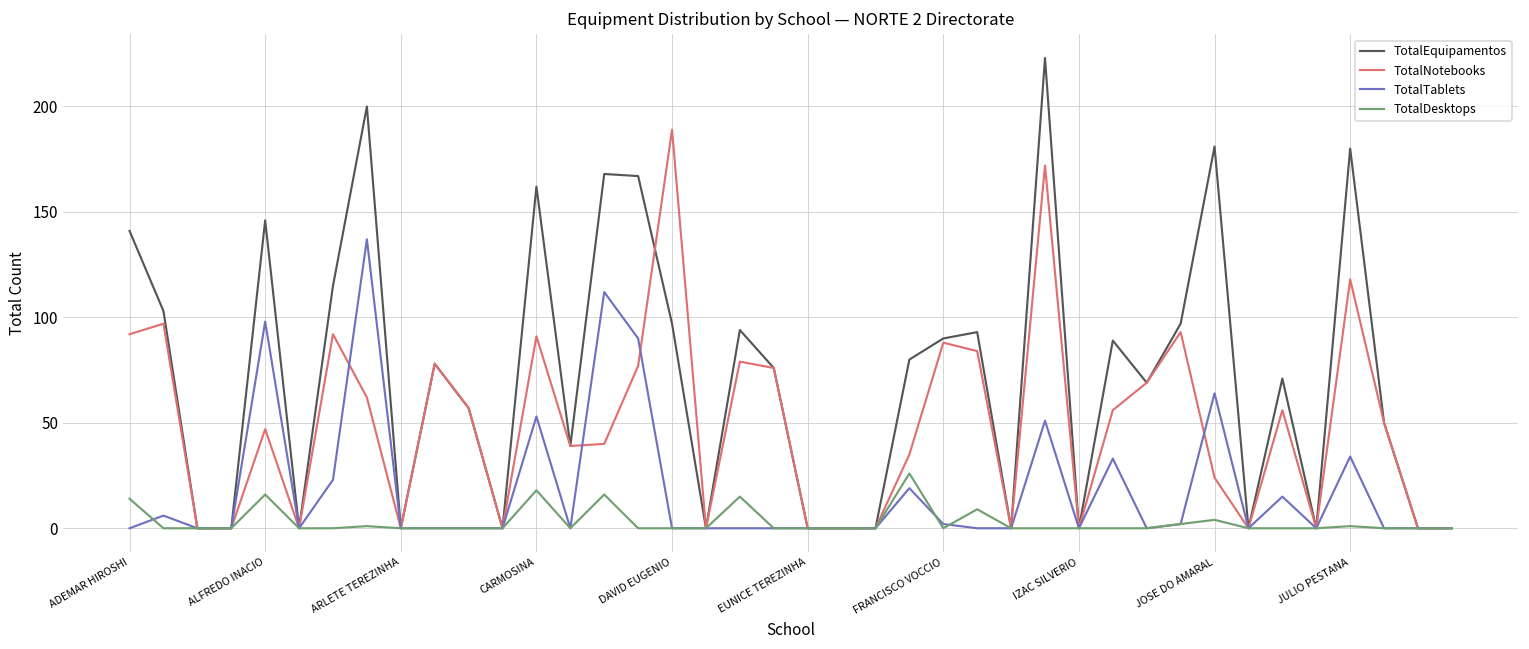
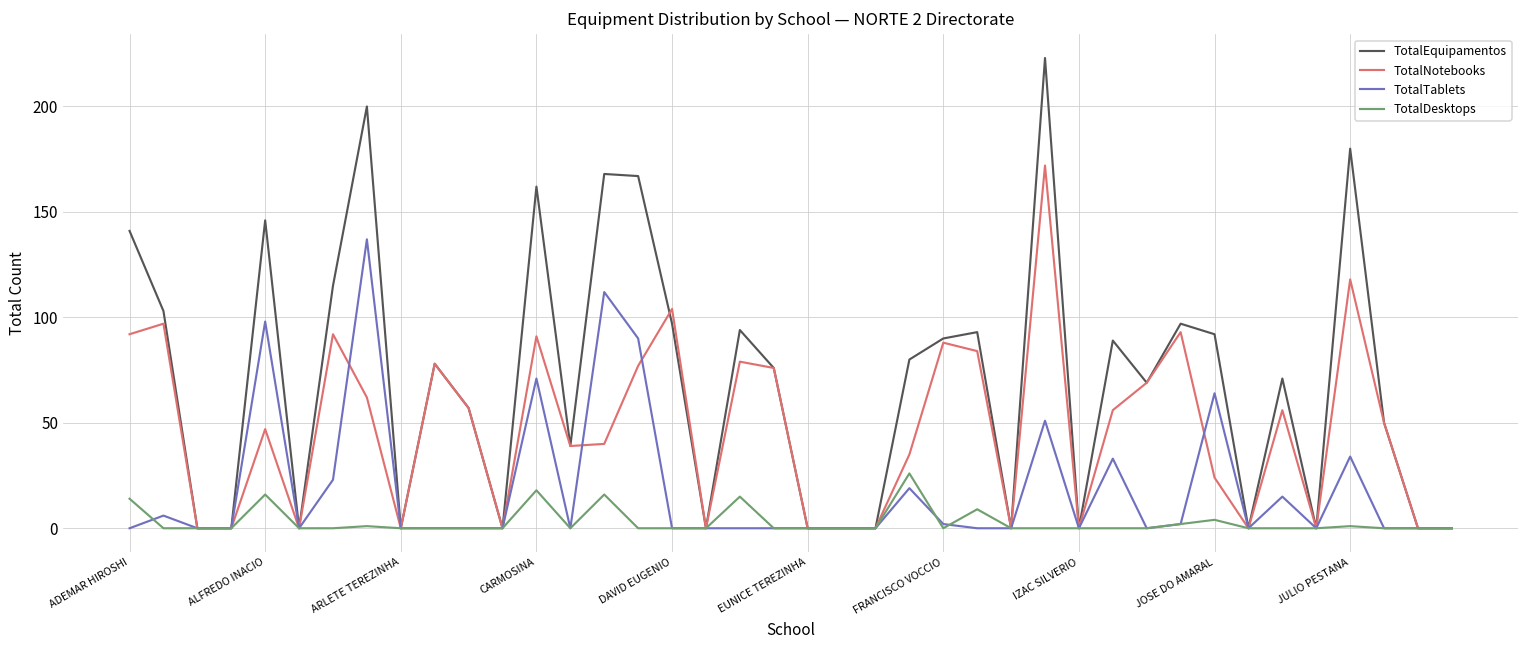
TotalTablets, CARMOSINA: 53 -> 71
TotalNotebooks, DAVID EUGENIO: 189 -> 104
TotalEquipamentos, JOSE DO AMARAL: 181 -> 92
